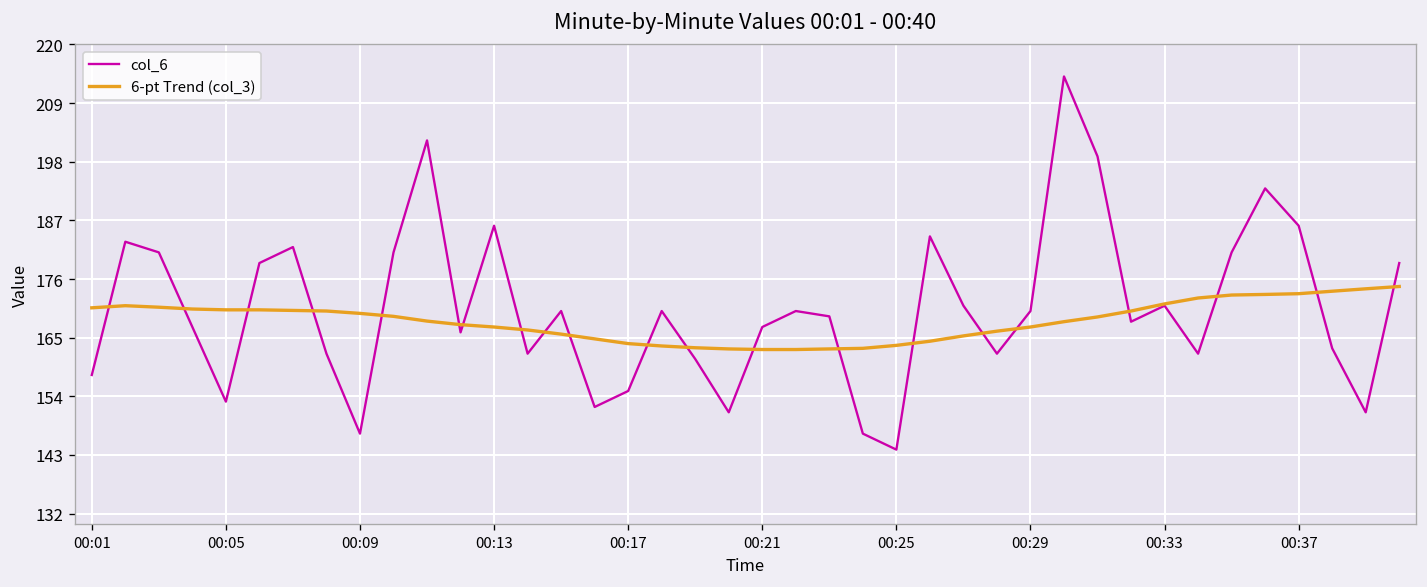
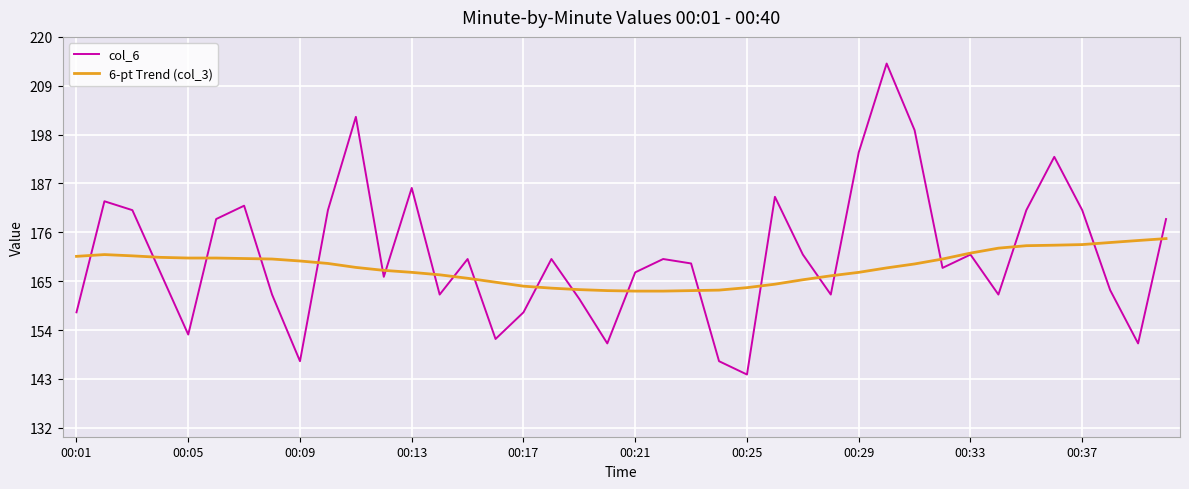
col_6, 00:17: 155 -> 158
col_6, 00:29: 170 -> 194
col_6, 00:37: 186 -> 181
